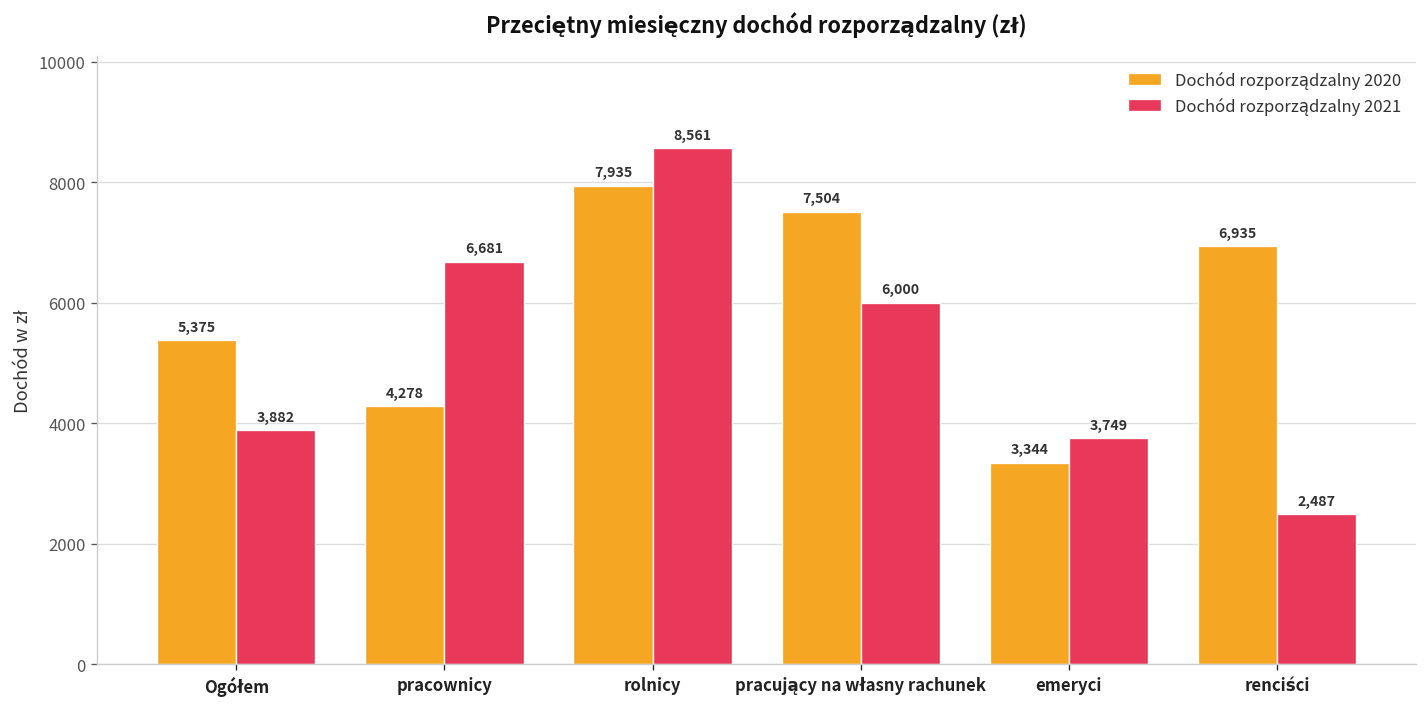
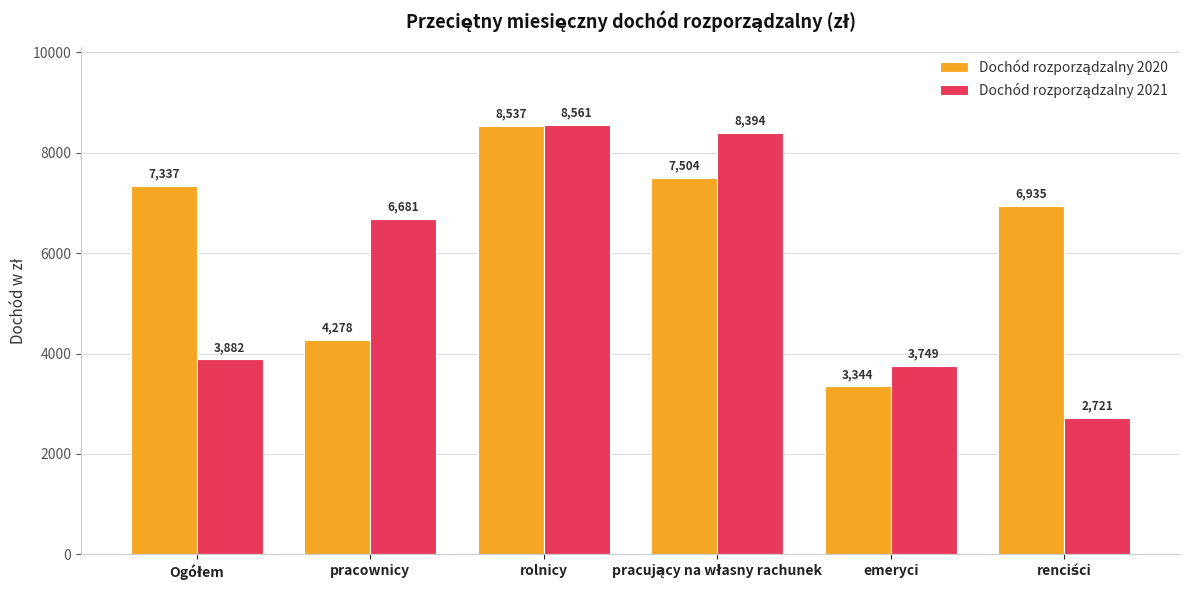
Dochód rozporządzalny 2020, Ogółem: 5,375 -> 7,337
Dochód rozporządzalny 2020, rolnicy: 7,935 -> 8,537
Dochód rozporządzalny 2021, pracujący na własny rachunek: 6,000 -> 8,394
Dochód rozporządzalny 2021, renciści: 2,487 -> 2,721
